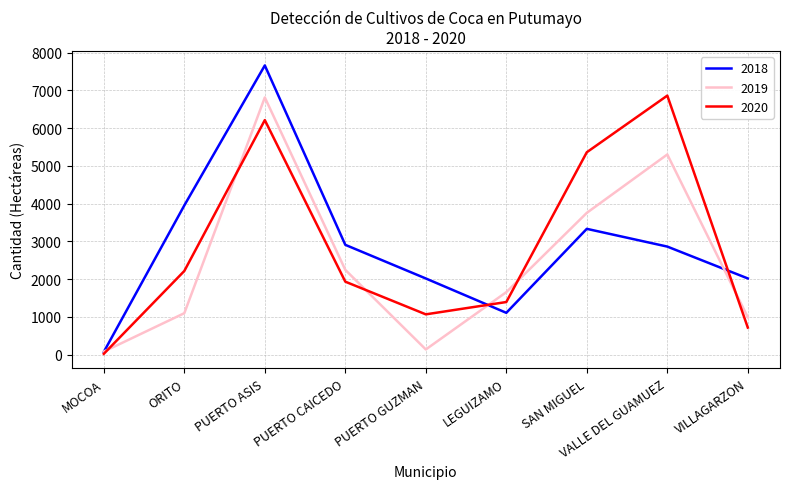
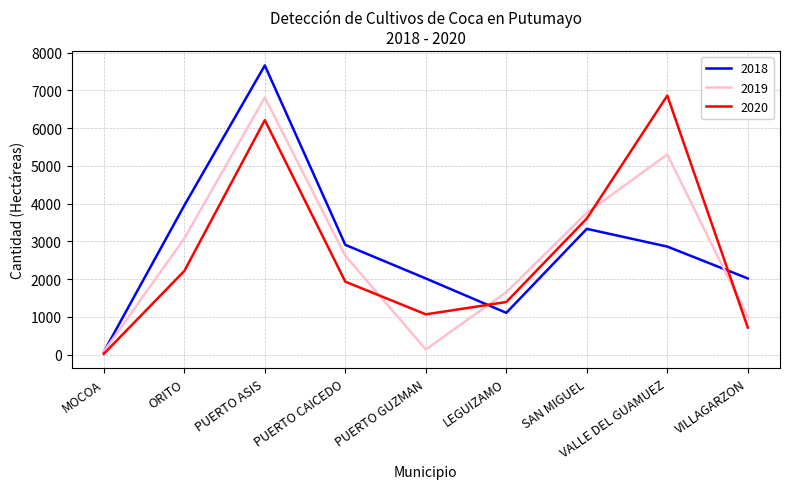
2019, ORITO: 1100 -> 3100
2019, PUERTO CAICEDO: 2200 -> 2600
2020, SAN MIGUEL: 5400 -> 3600
